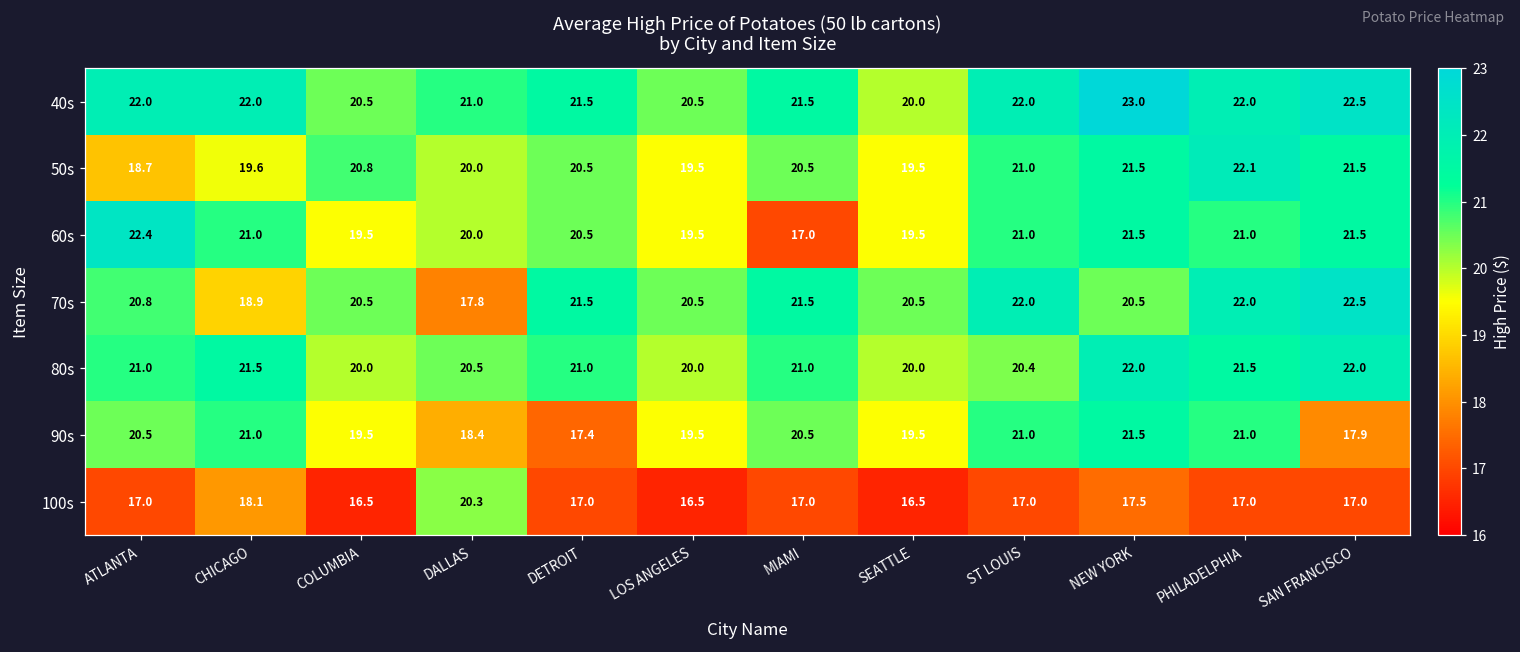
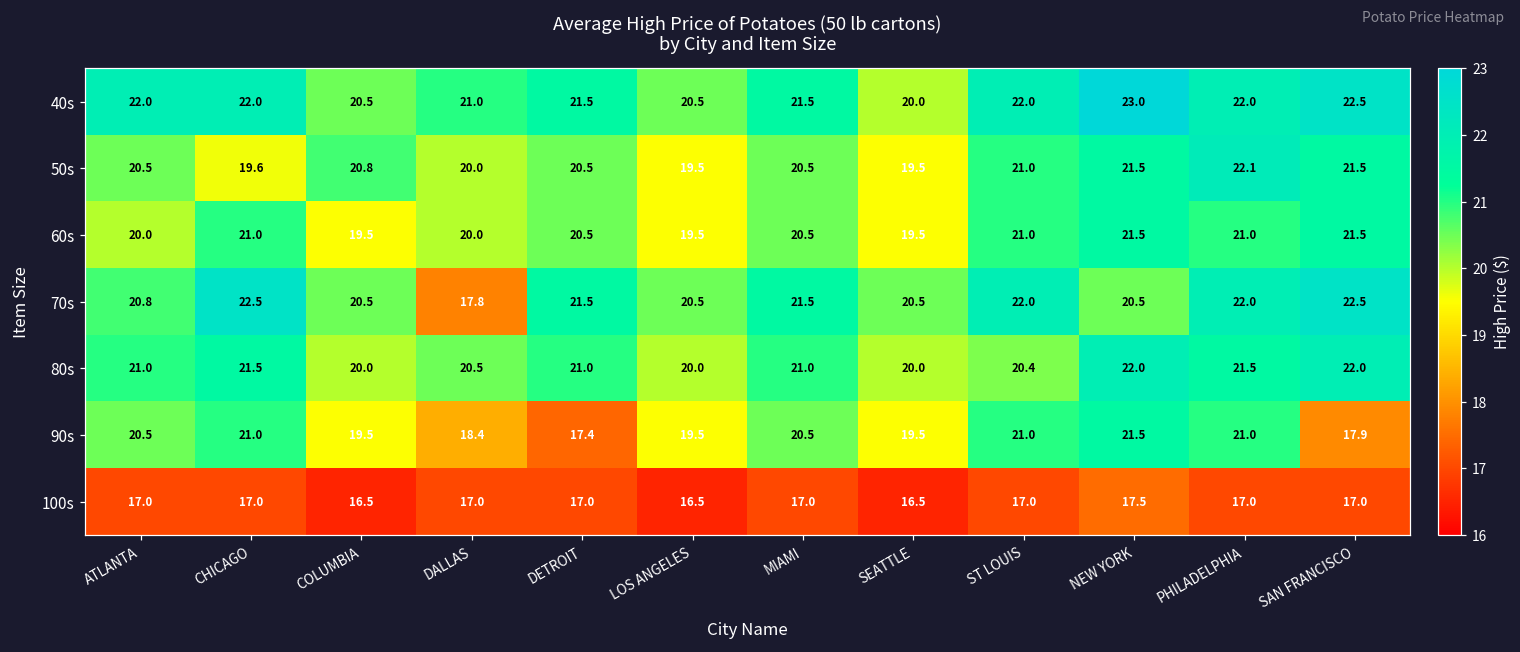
50s, ATLANTA: 18.7 -> 20.5
60s, ATLANTA: 22.4 -> 20.0
60s, MIAMI: 17.0 -> 20.5
70s, CHICAGO: 18.9 -> 22.5
100s, CHICAGO: 18.1 -> 17.0
100s, DALLAS: 20.3 -> 17.0
